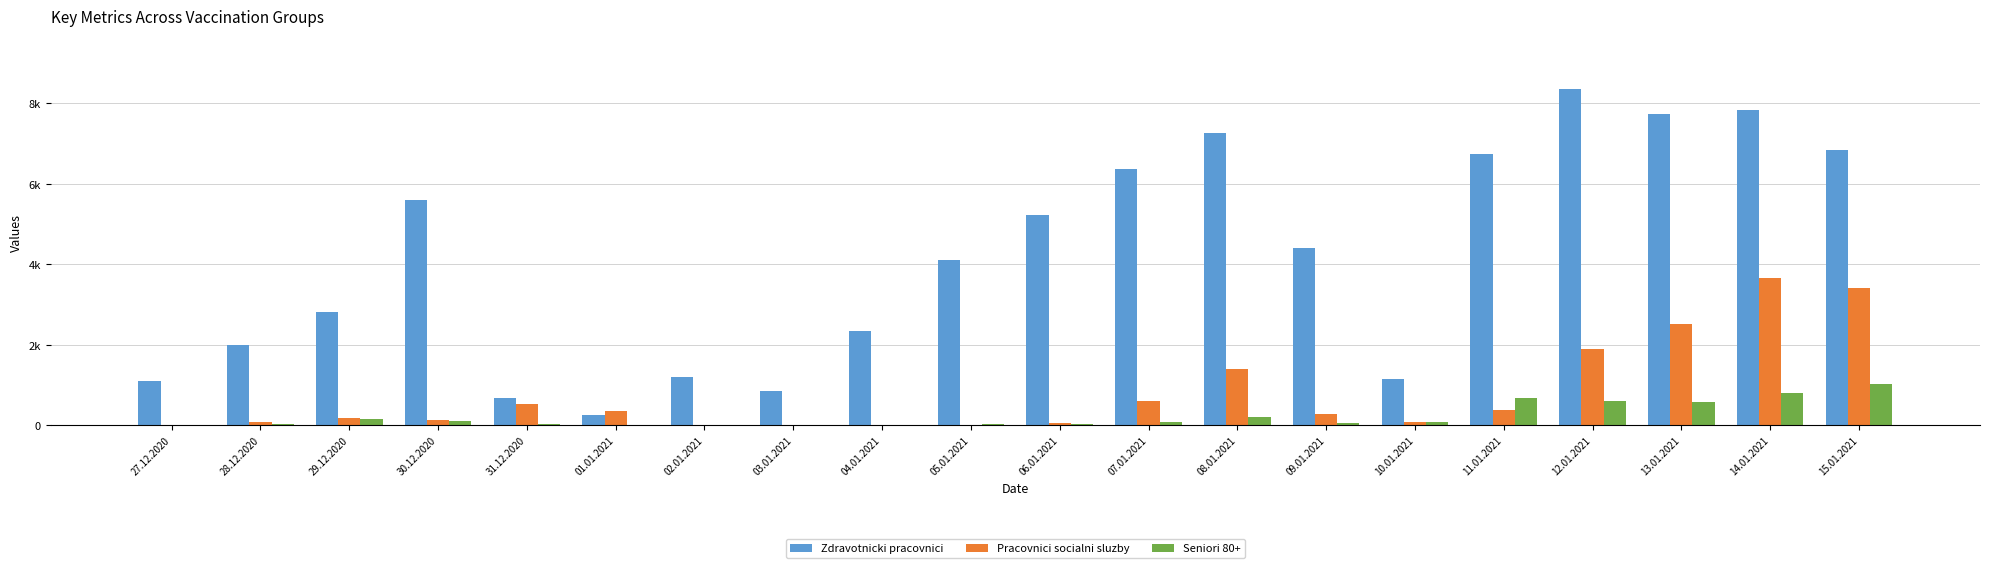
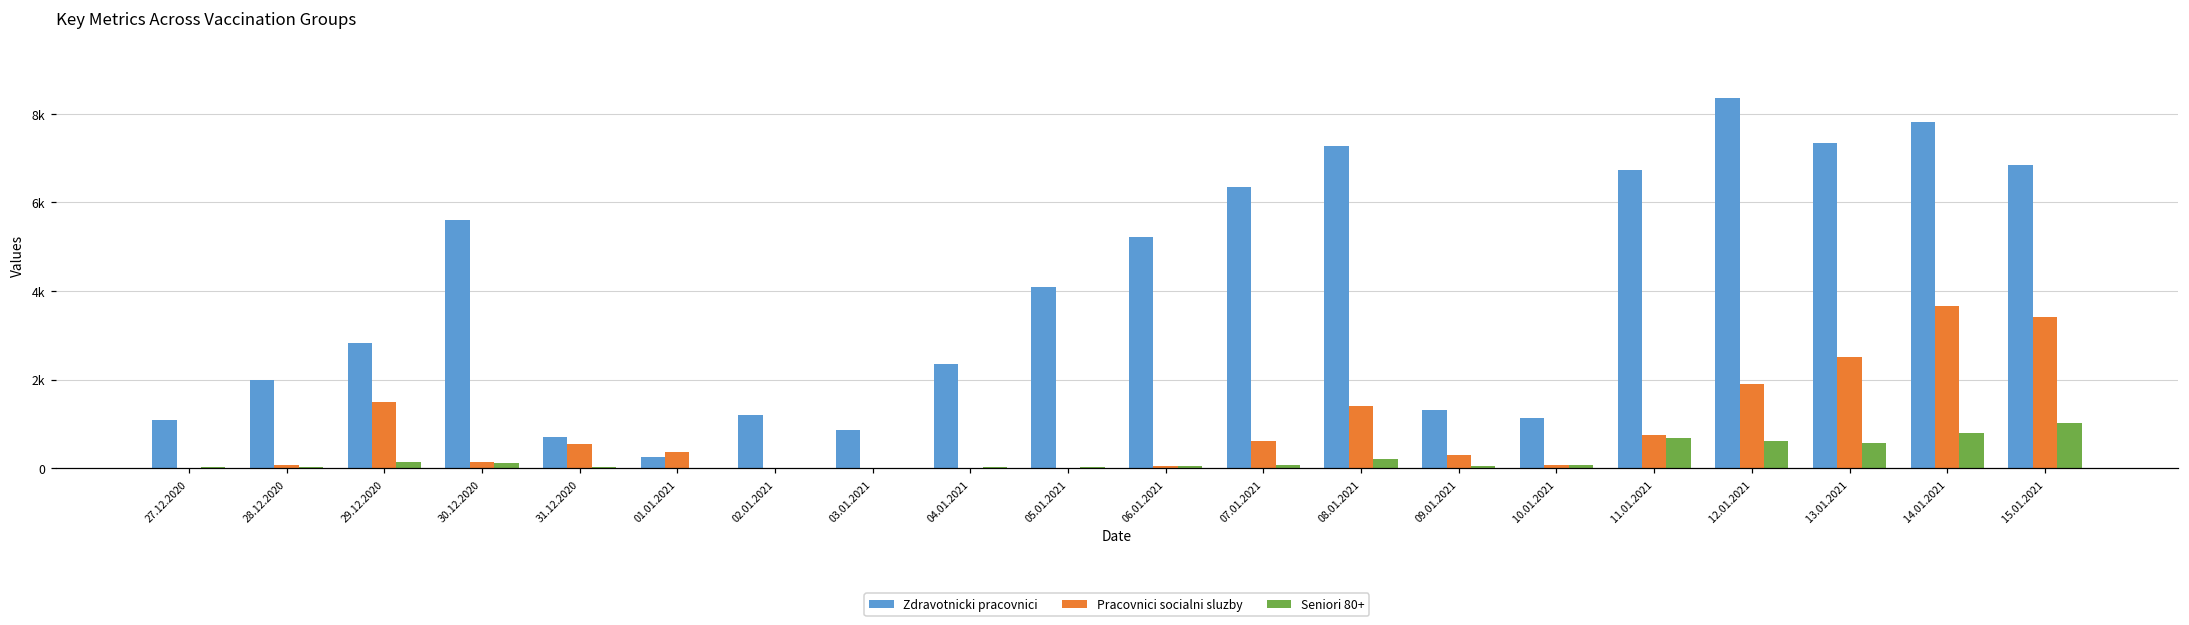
Pracovnici socialni sluzby, 29.12.2020: 200 -> 1500
Zdravotnicki pracovnici, 09.01.2021: 4400 -> 1300
Pracovnici socialni sluzby, 11.01.2021: 400 -> 700
Zdravotnicki pracovnici, 13.01.2021: 7700 -> 7300
